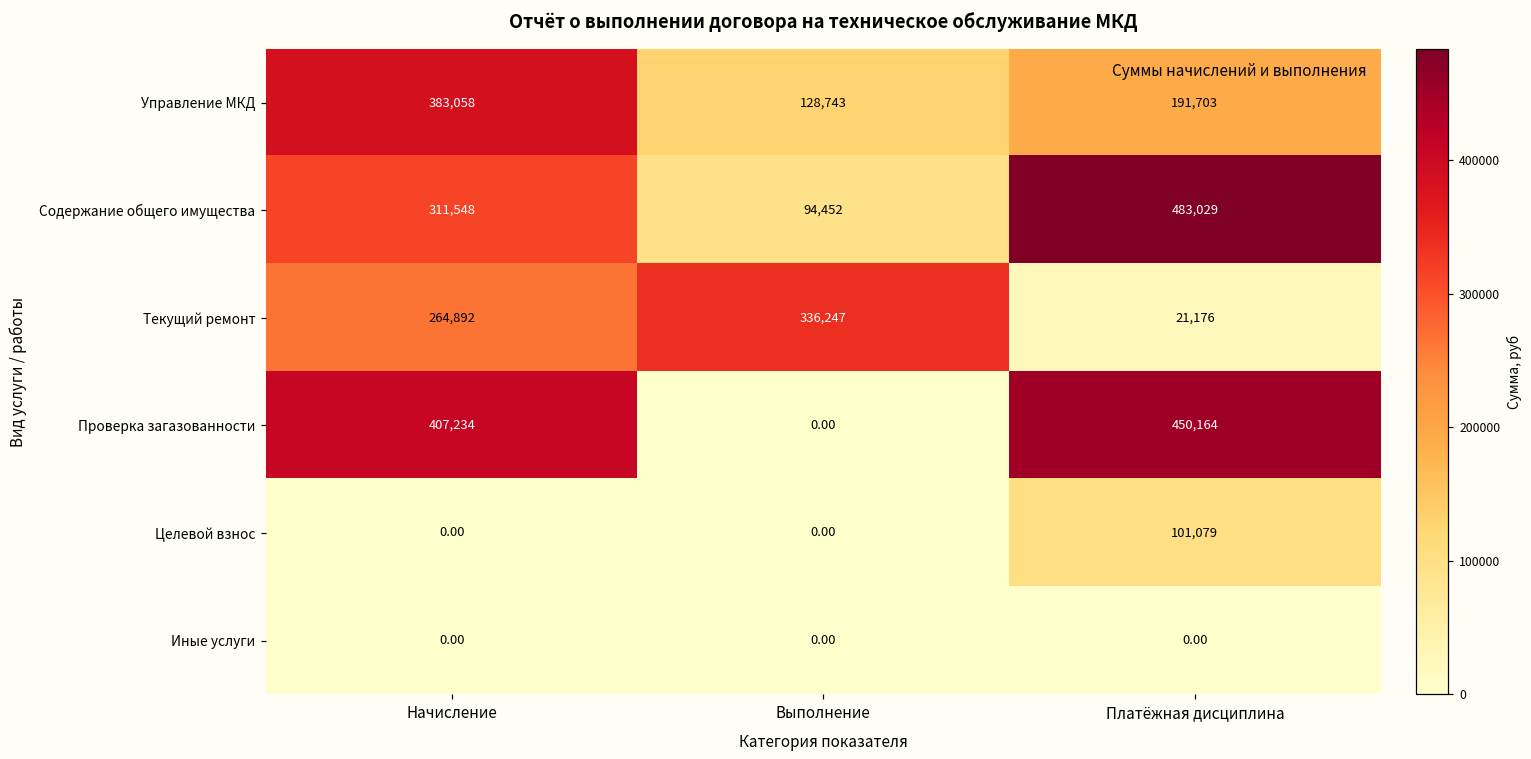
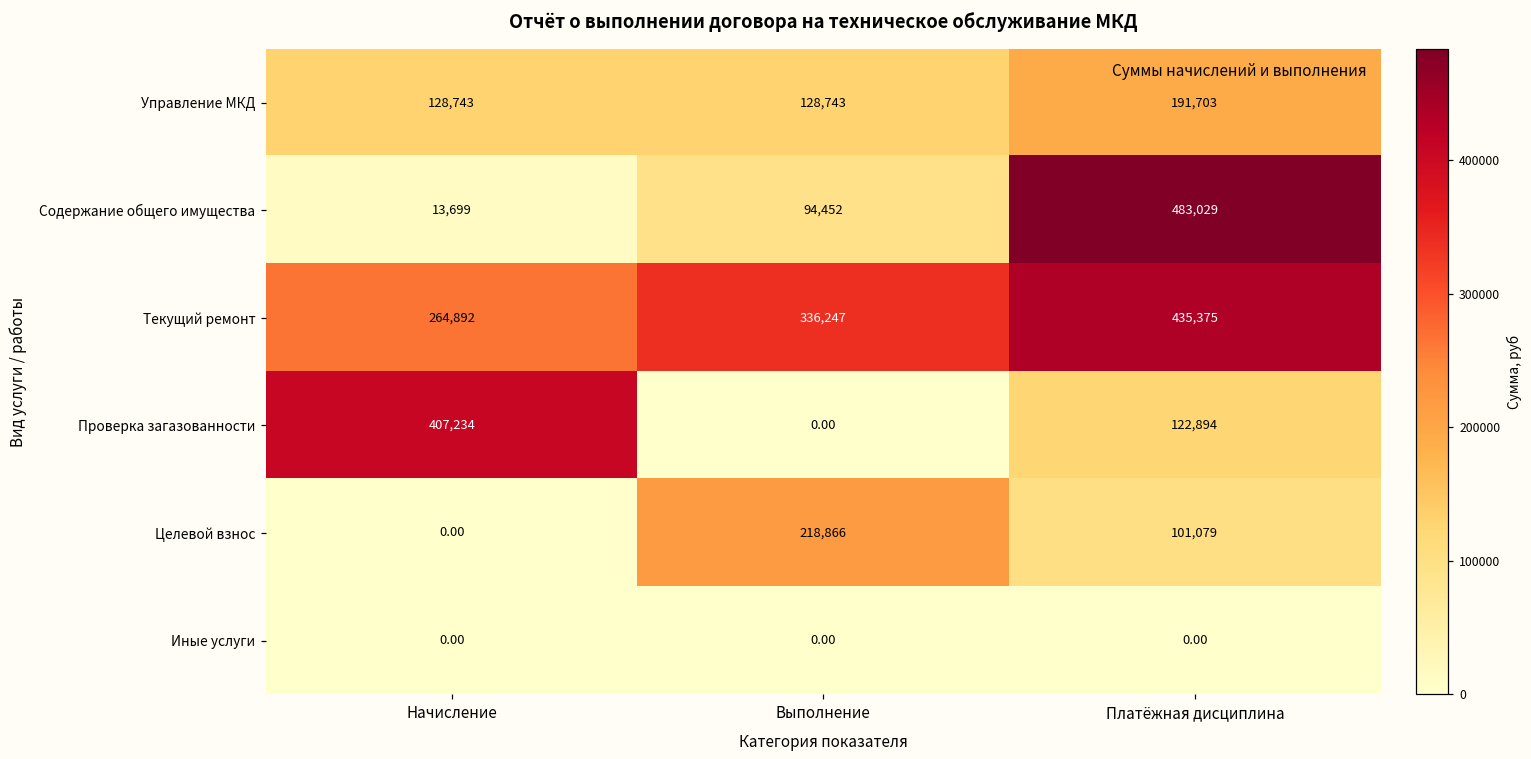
Управление МКД, Начисление: 383,058 -> 128,743
Содержание общего имущества, Начисление: 311,548 -> 13,699
Текущий ремонт, Платёжная дисциплина: 21,176 -> 435,375
Проверка загазованности, Платёжная дисциплина: 450,164 -> 122,894
Целевой взнос, Выполнение: 0.00 -> 218,866
